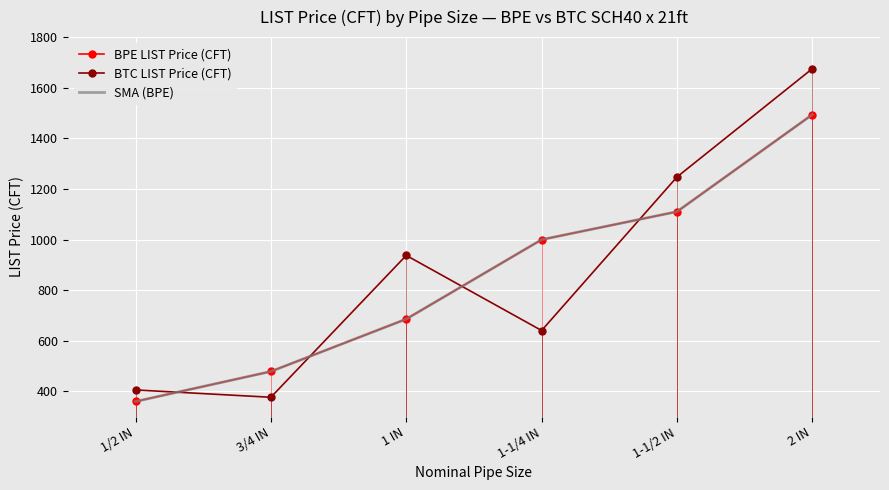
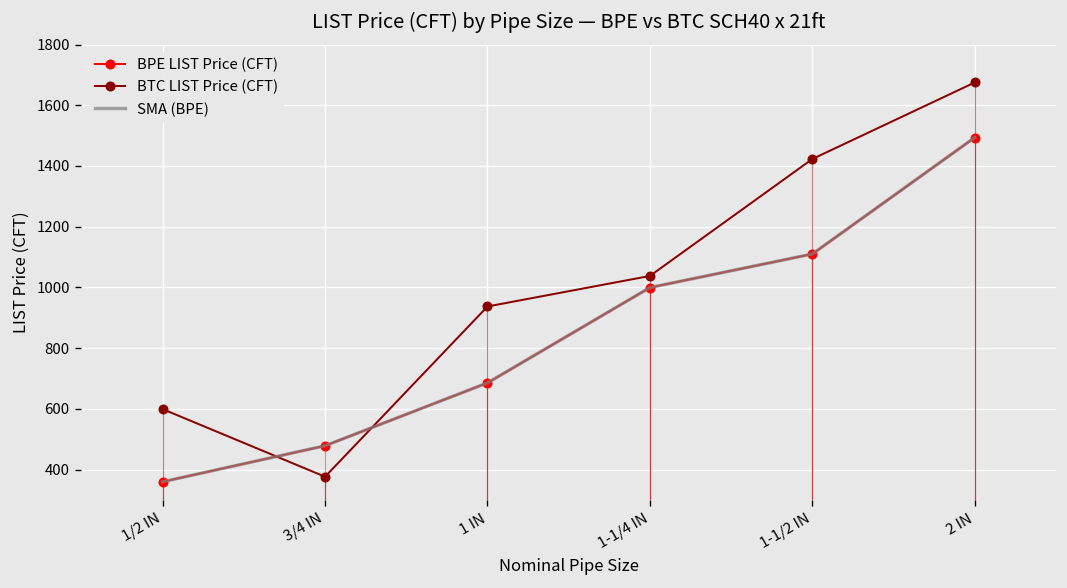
BTC LIST Price (CFT), 1/2 IN: 410 -> 600
BTC LIST Price (CFT), 1-1/4 IN: 640 -> 1040
BTC LIST Price (CFT), 1-1/2 IN: 1250 -> 1420
